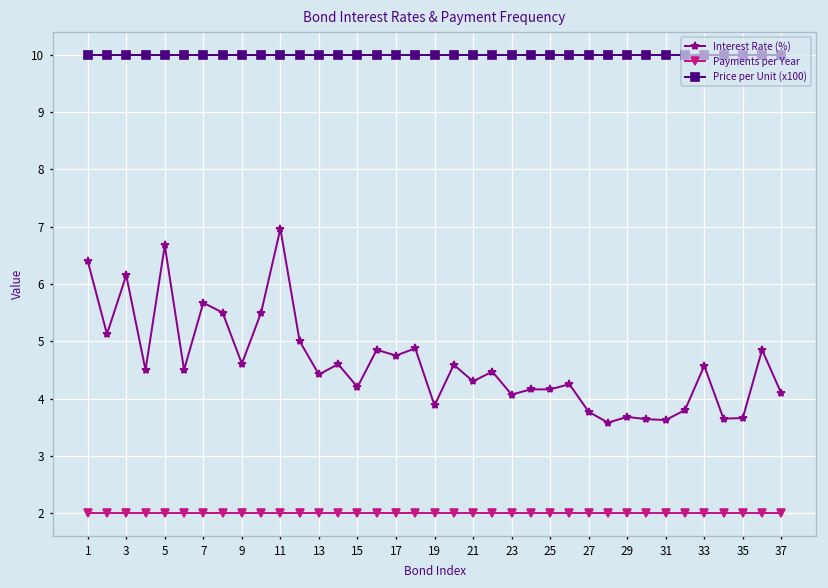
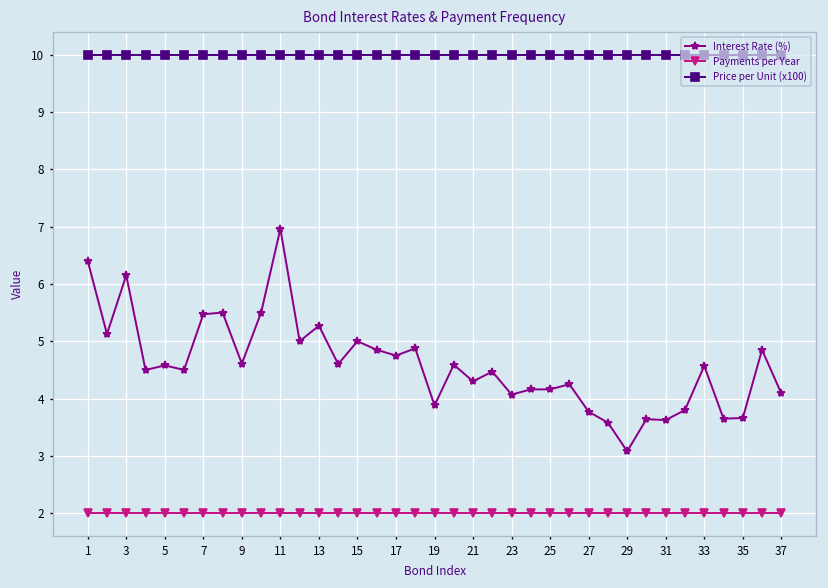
Interest Rate (%), 5: 6.7 -> 4.6
Interest Rate (%), 7: 5.7 -> 5.5
Interest Rate (%), 13: 4.4 -> 5.3
Interest Rate (%), 15: 4.2 -> 5.0
Interest Rate (%), 29: 3.7 -> 3.1
